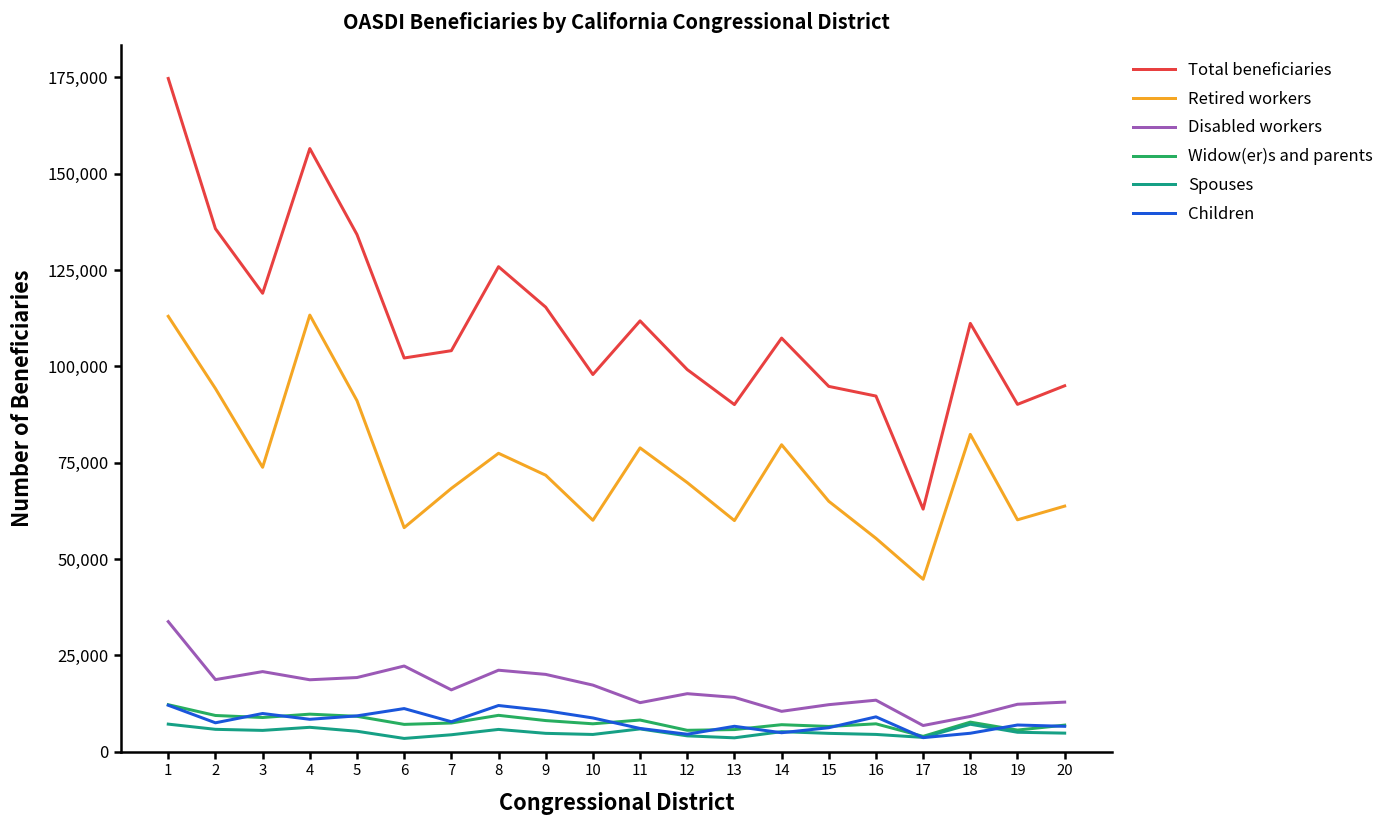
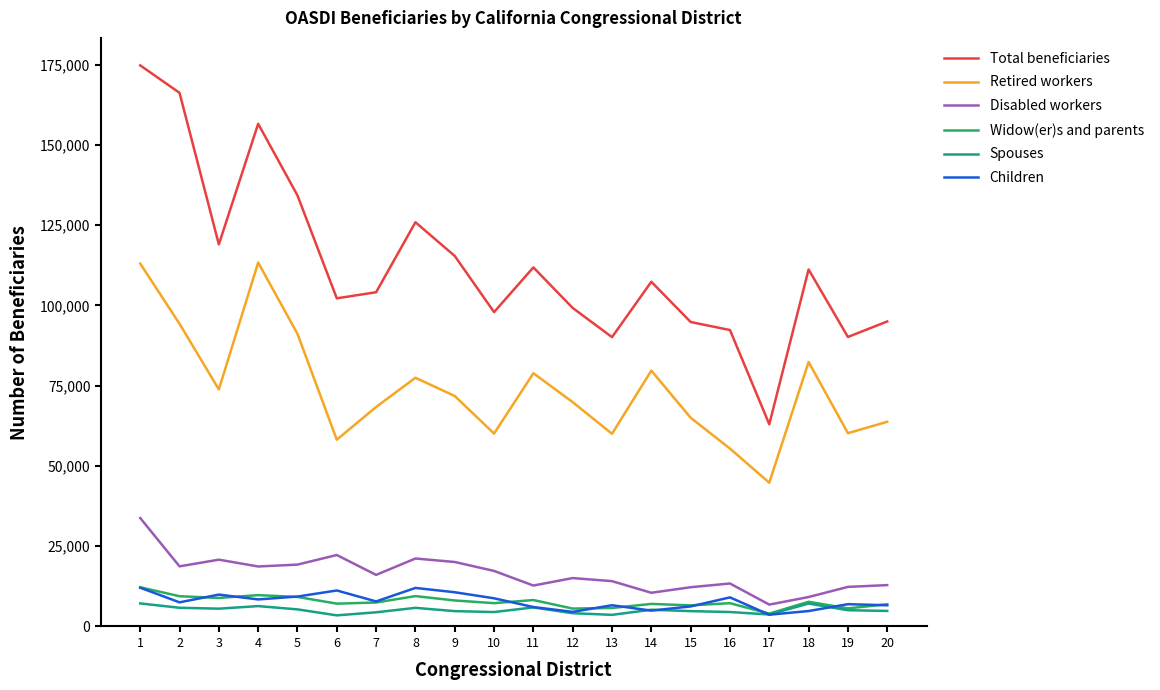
Total beneficiaries, 2: 136,000 -> 166,000
